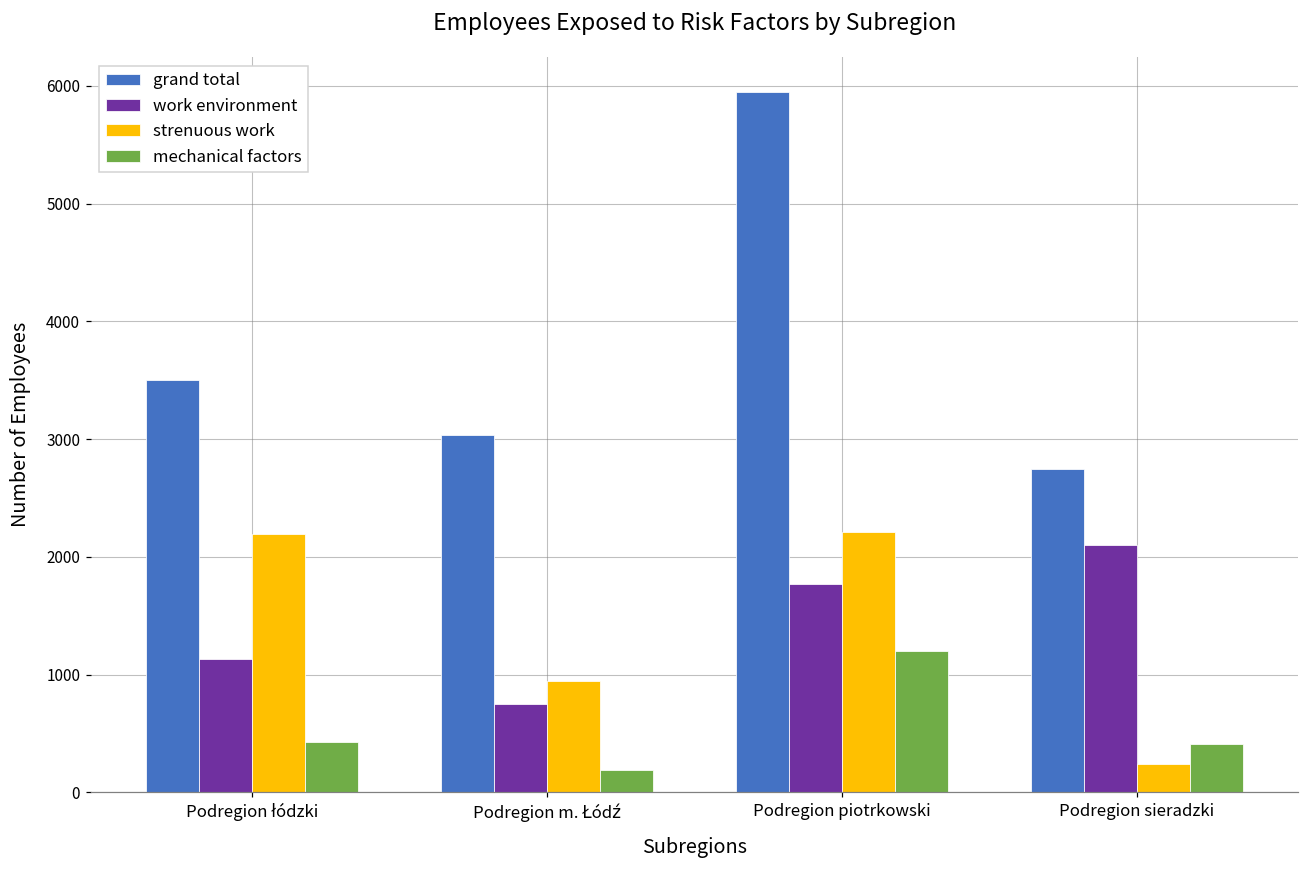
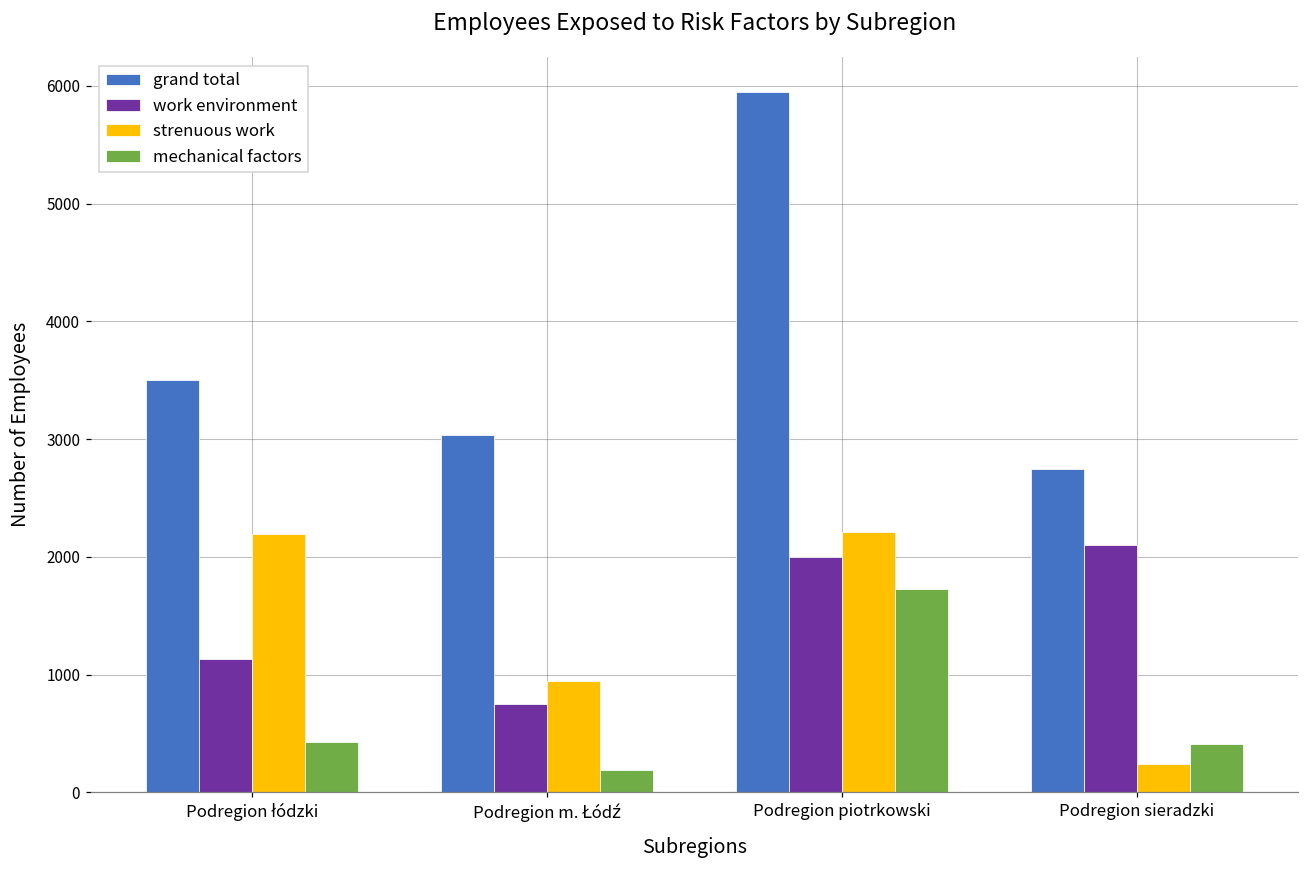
work environment, Podregion piotrkowski: 1770 -> 2000
mechanical factors, Podregion piotrkowski: 1200 -> 1730
